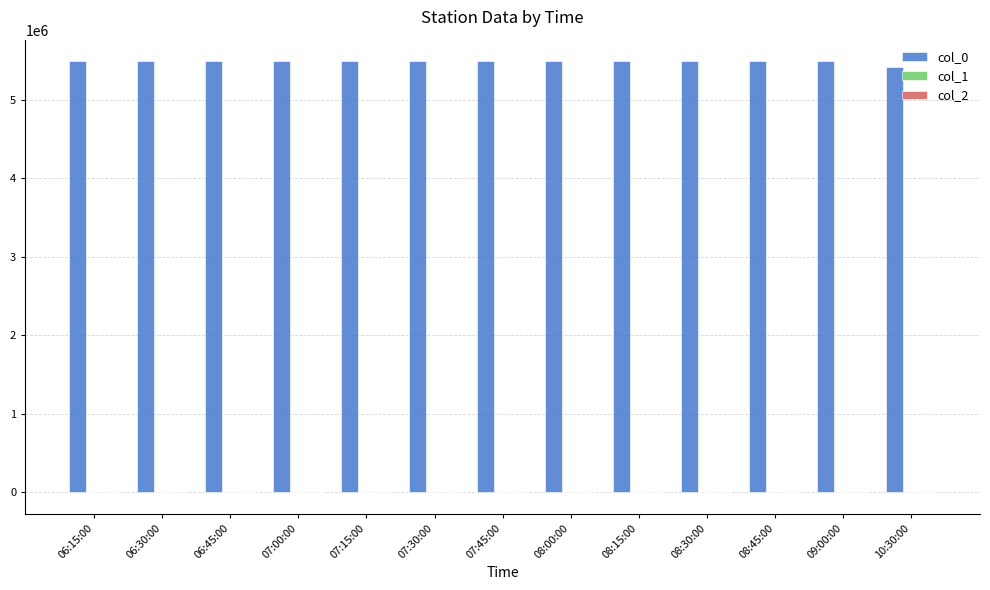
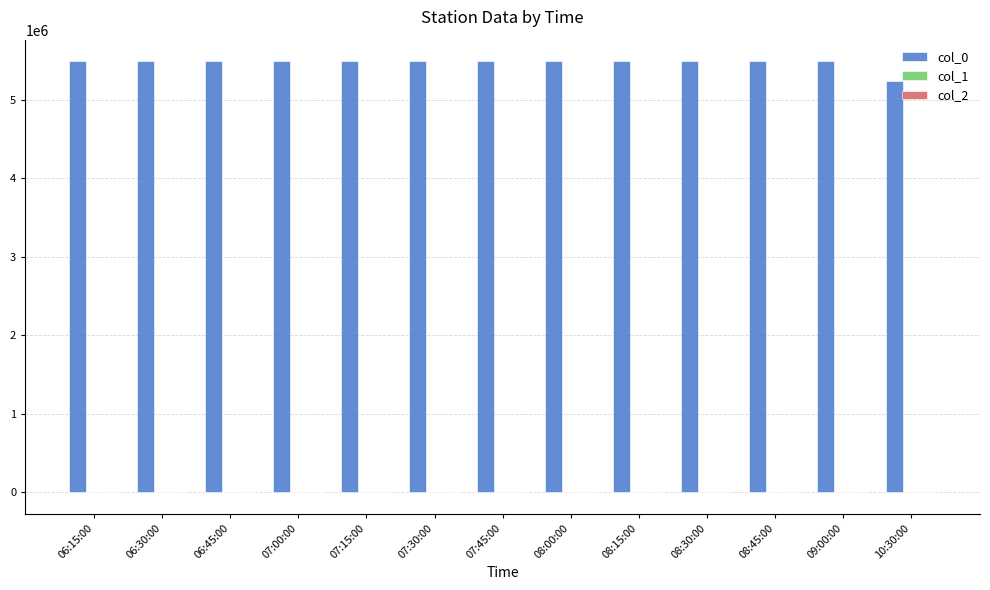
col_0, 10:30:00: 5400000 -> 5200000
